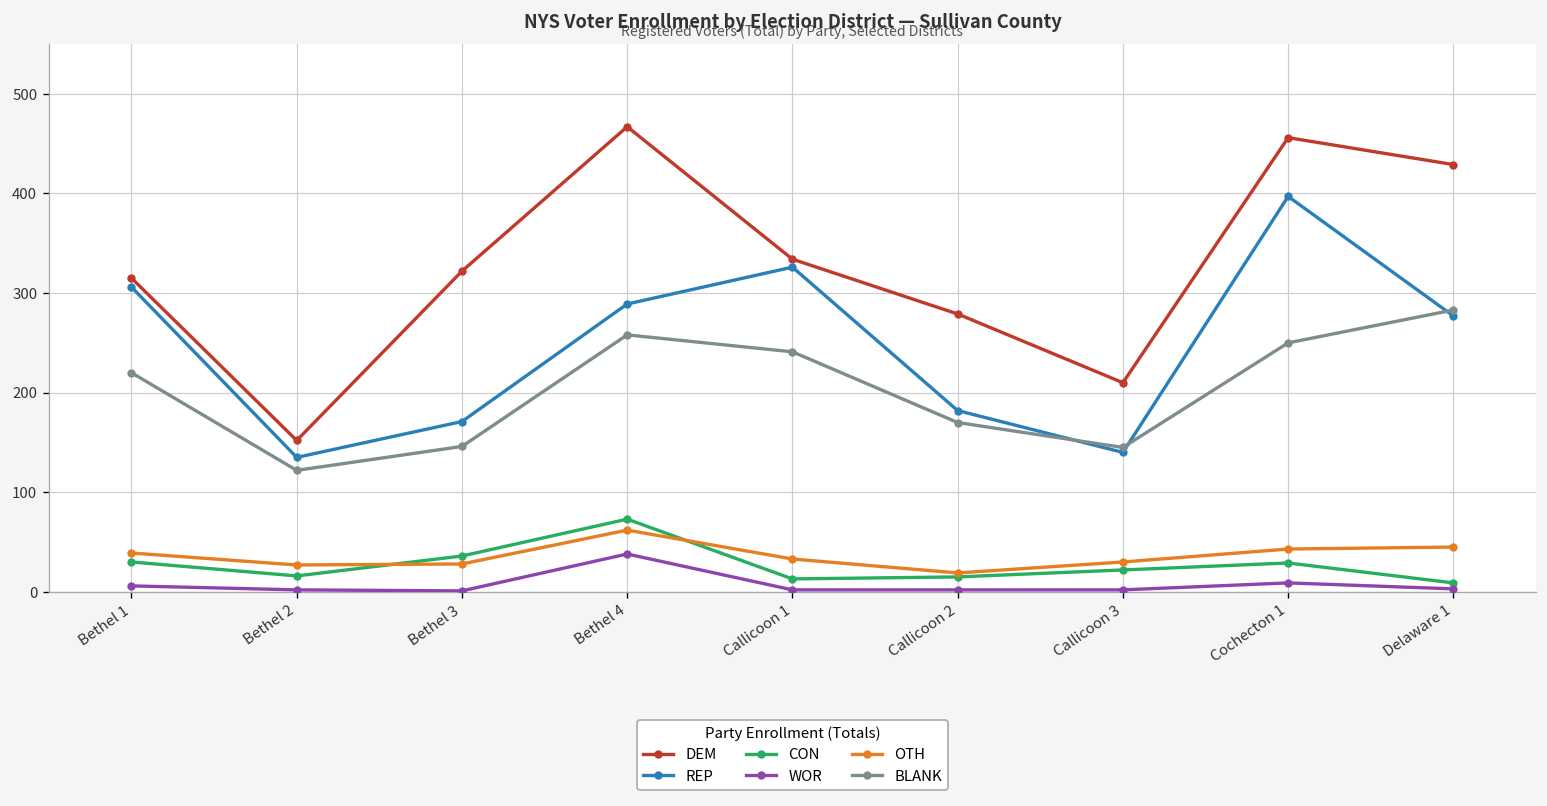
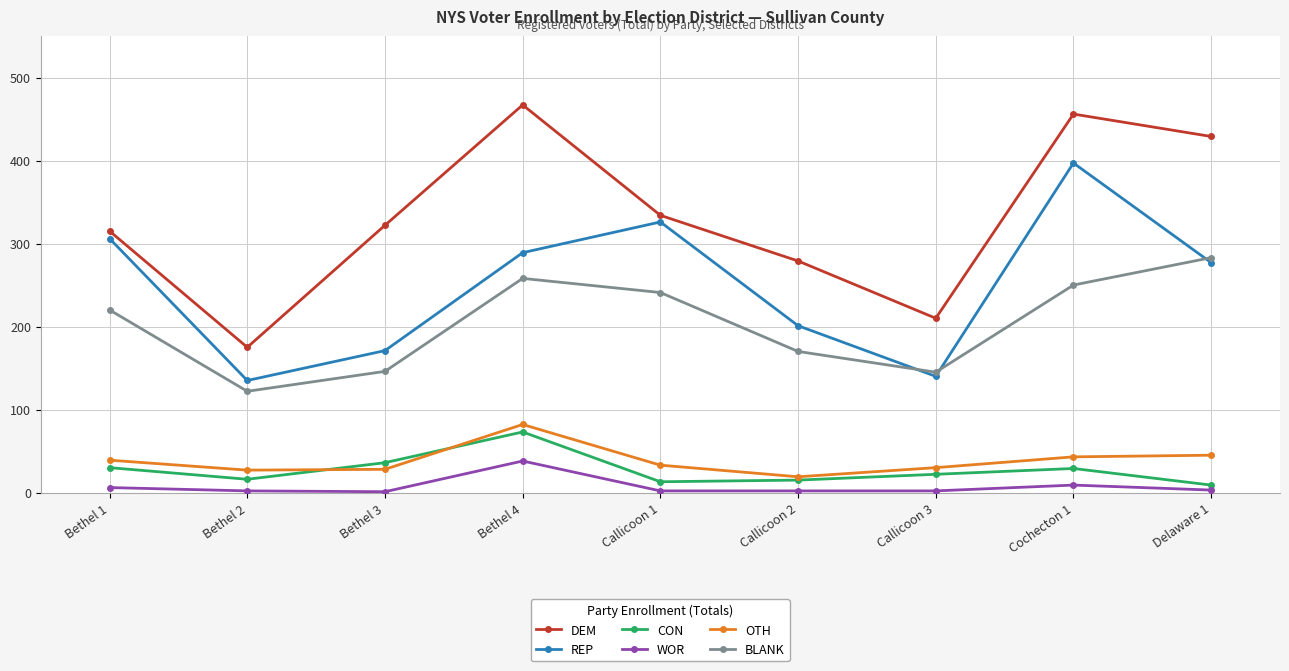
DEM, Bethel 2: 150 -> 180
OTH, Bethel 4: 60 -> 80
REP, Callicoon 2: 180 -> 200
